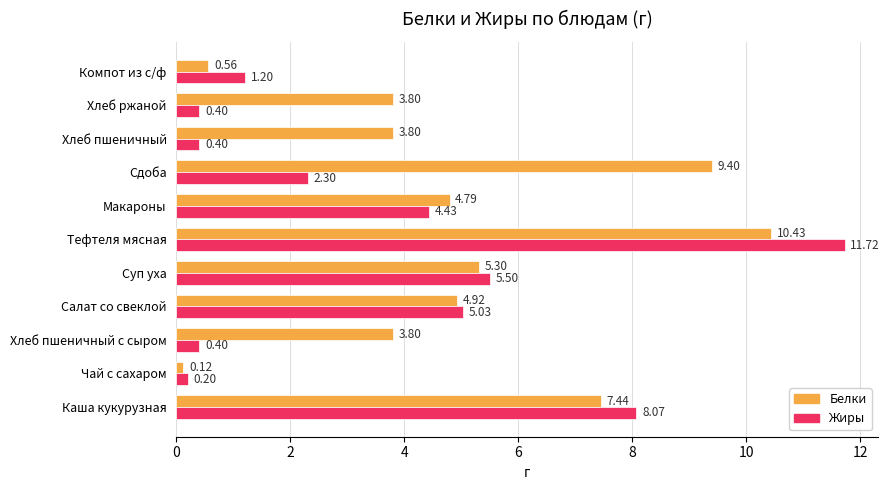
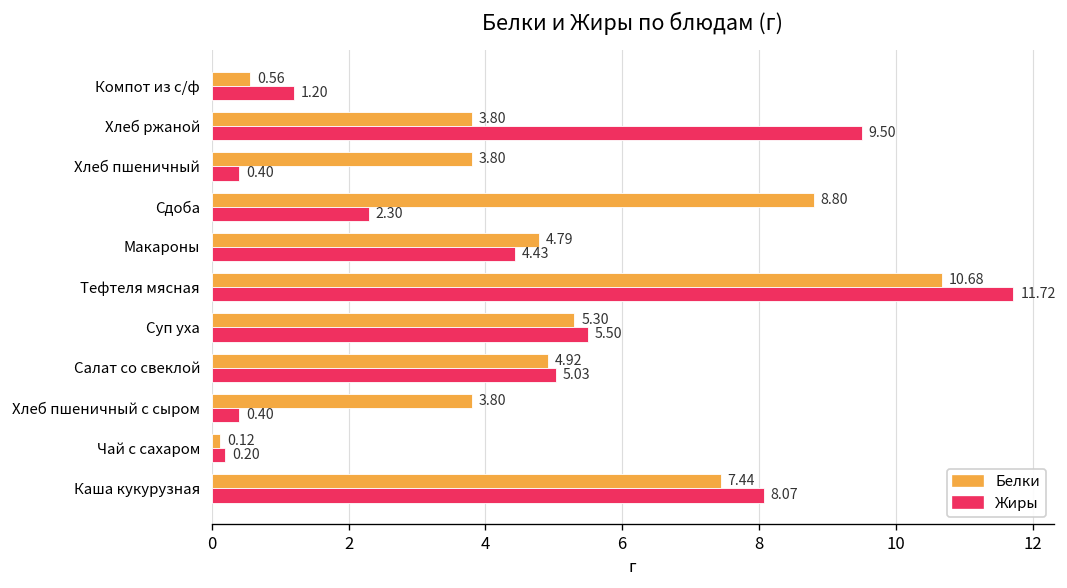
Жиры, Хлеб ржаной: 0.40 -> 9.50
Белки, Сдоба: 9.40 -> 8.80
Белки, Тефтеля мясная: 10.43 -> 10.68
